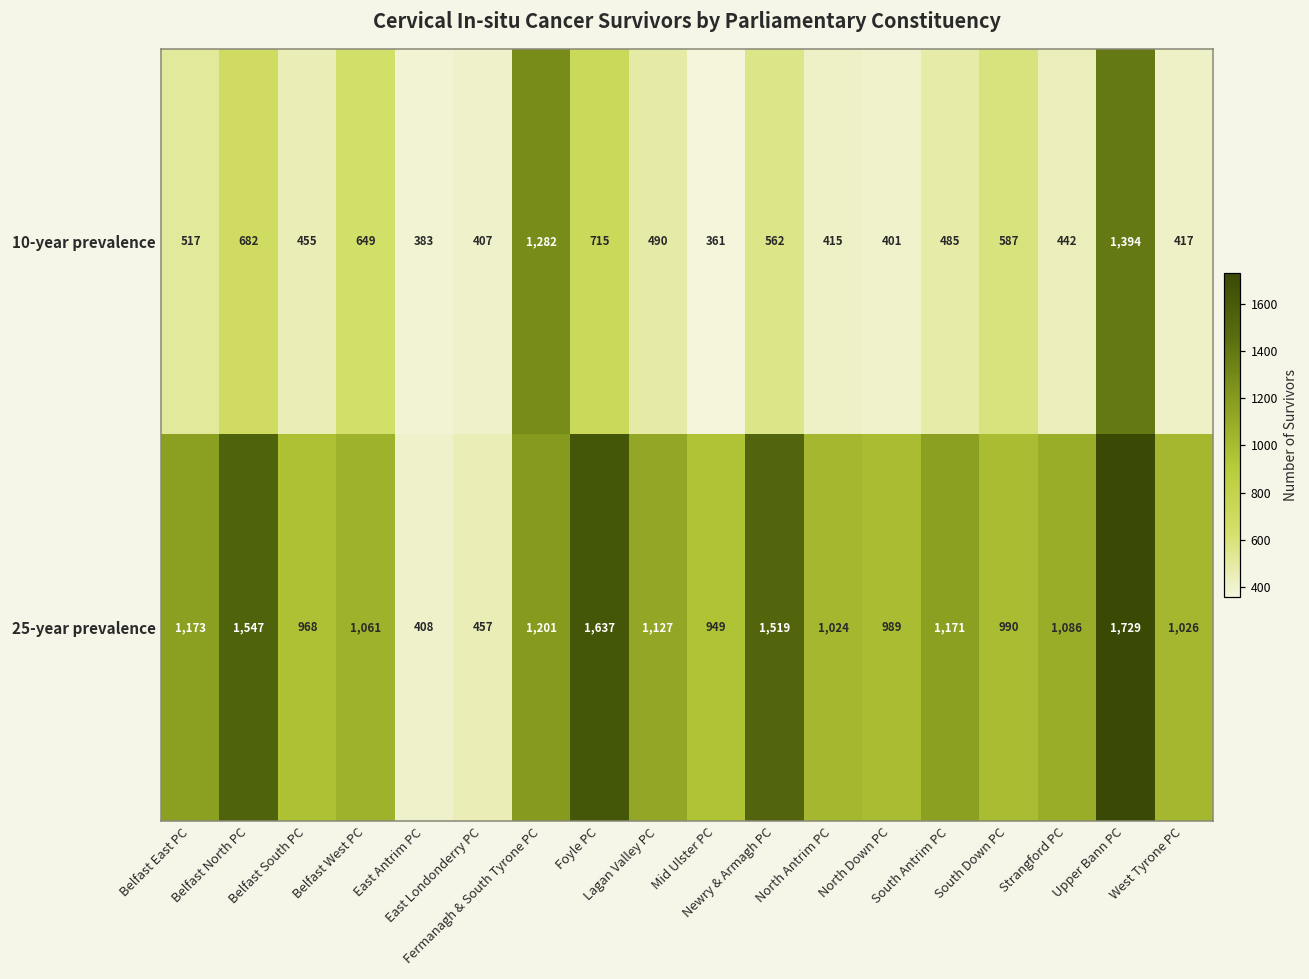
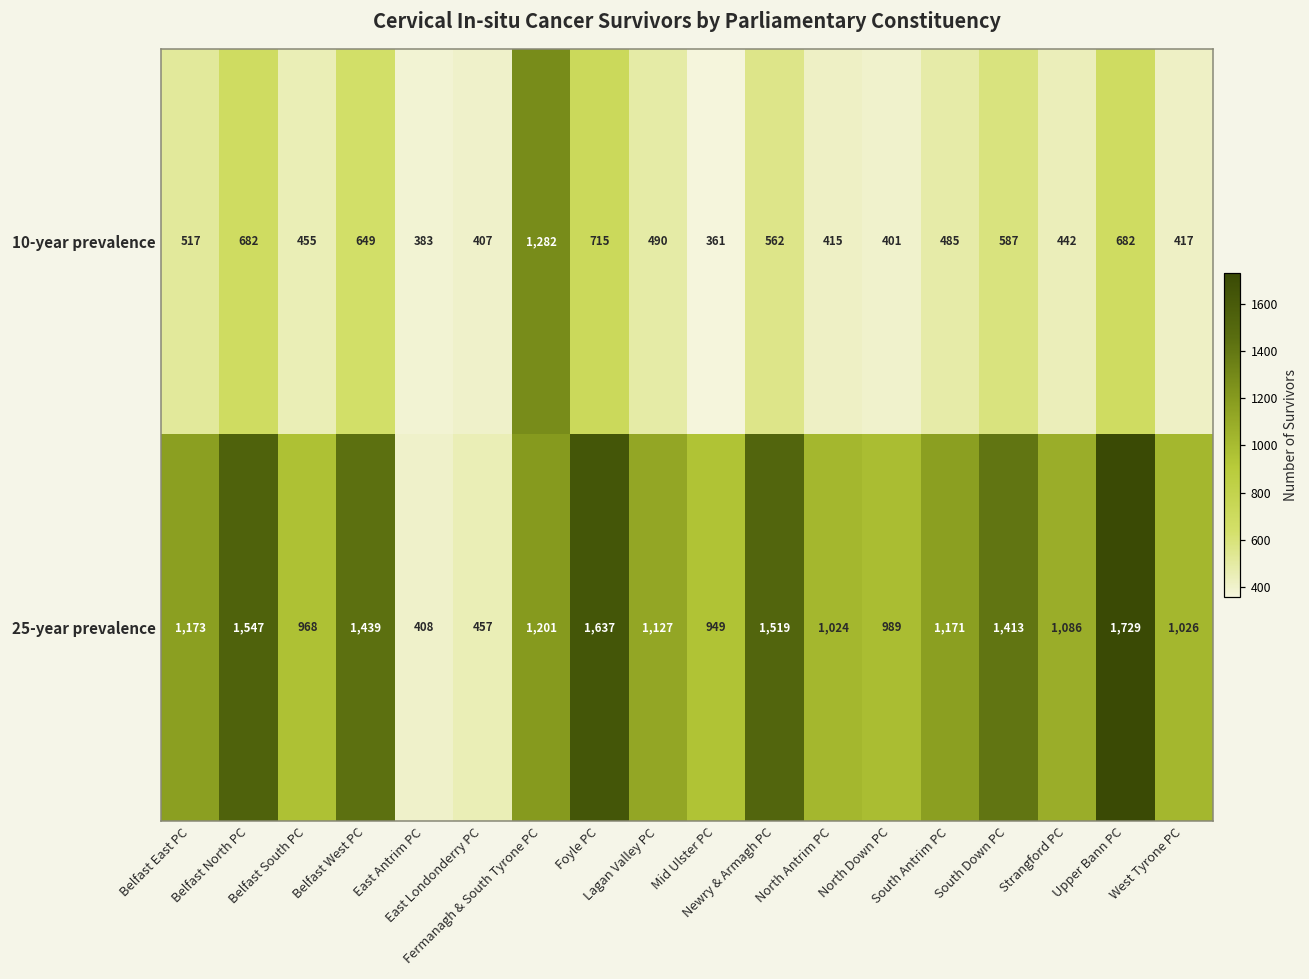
10-year prevalence, Upper Bann PC: 1,394 -> 682
25-year prevalence, Belfast West PC: 1,061 -> 1,439
25-year prevalence, South Down PC: 990 -> 1,413
